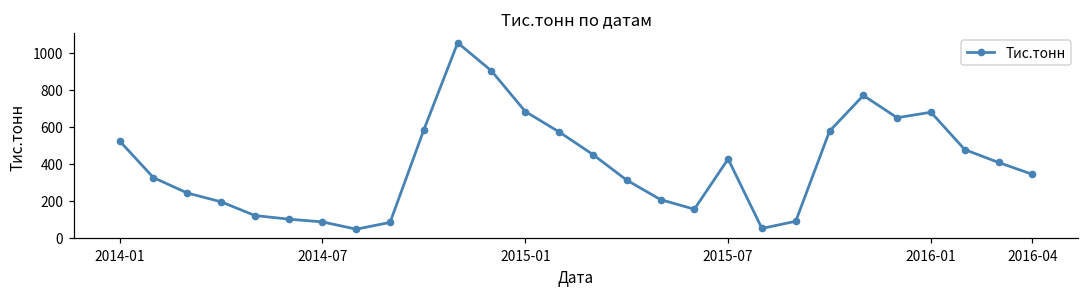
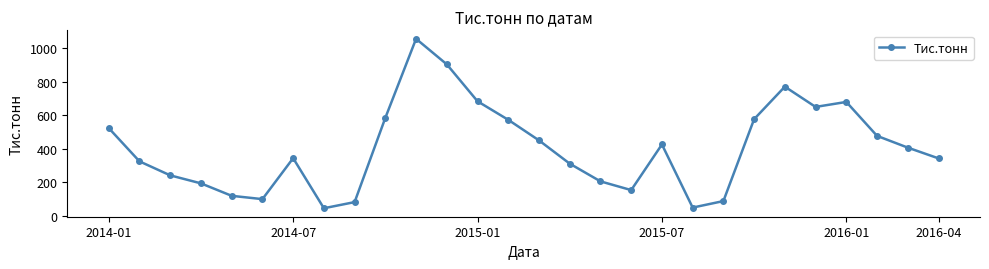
2014-07: 90 -> 340
